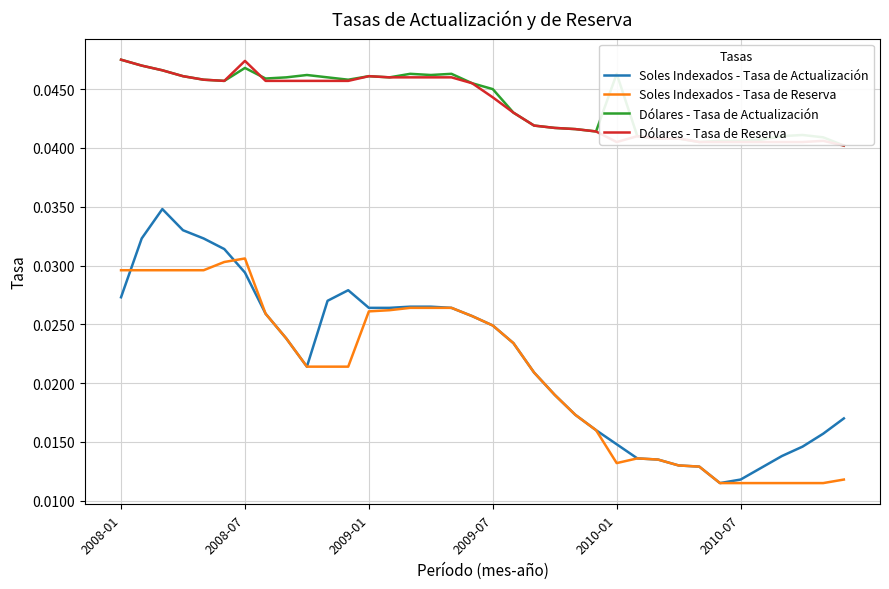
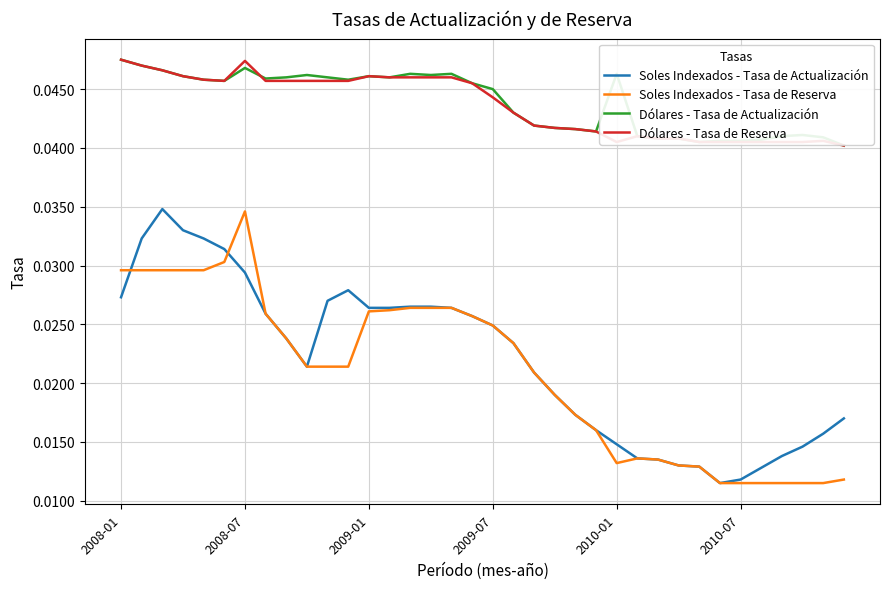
Soles Indexados - Tasa de Reserva, 2008-07: 0.0306 -> 0.0346
